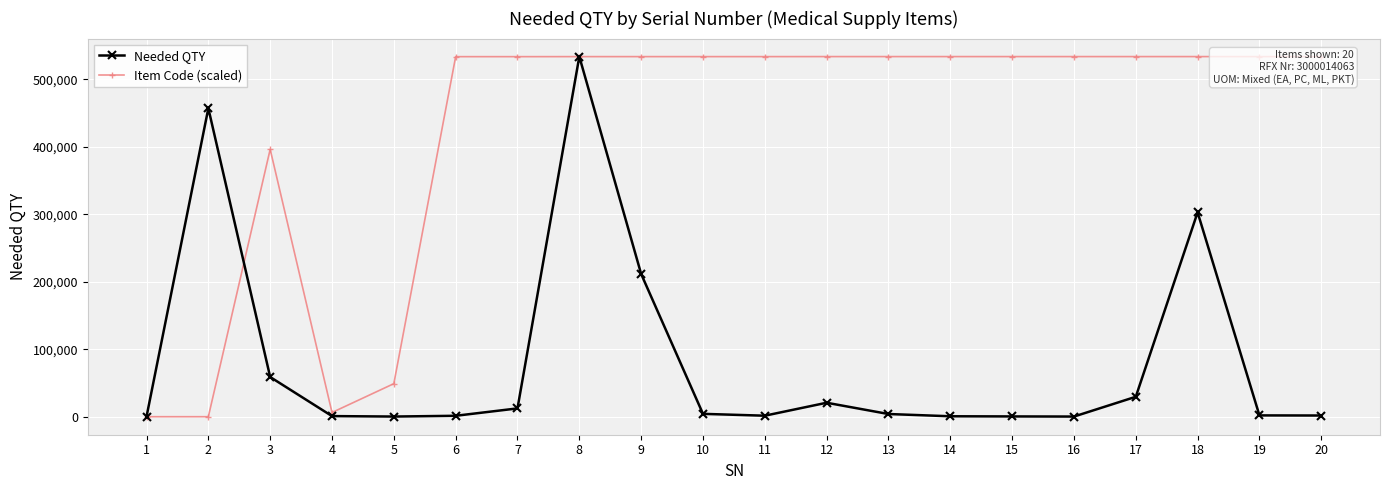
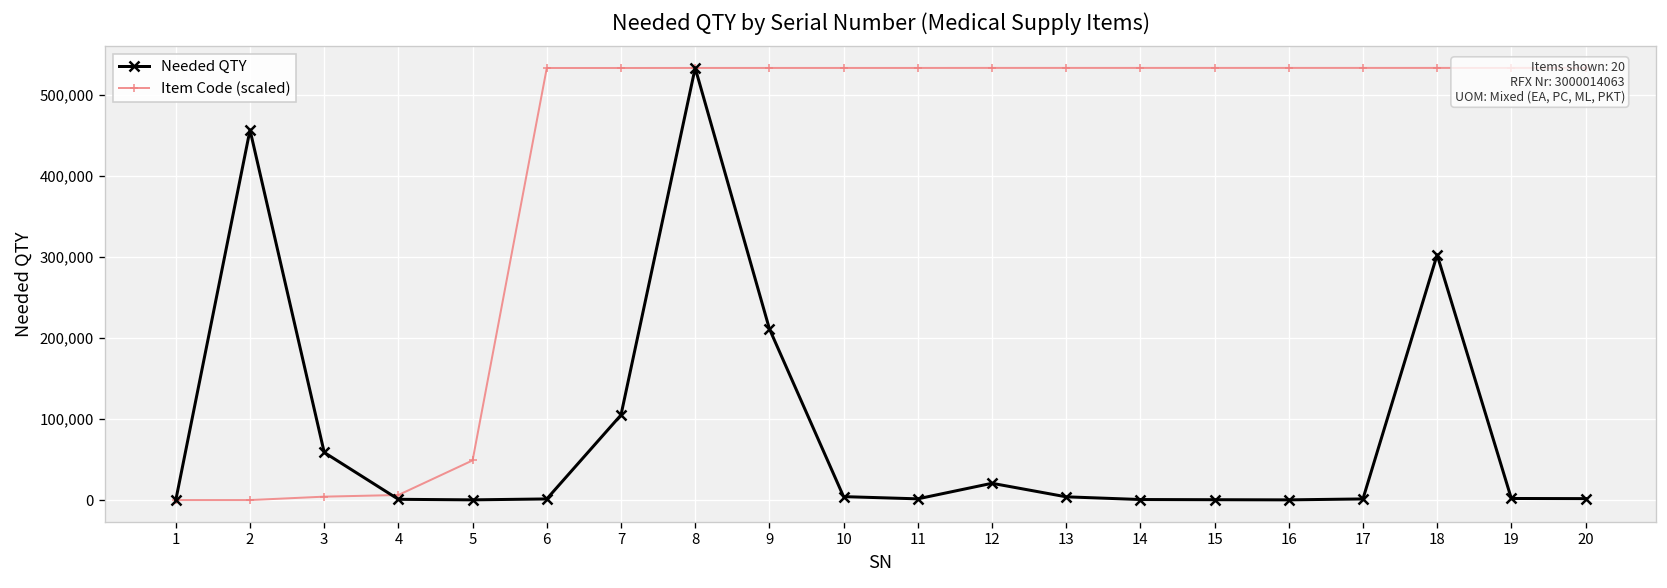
Item Code (scaled), 3: 400,000 -> 0
Needed QTY, 7: 10,000 -> 110,000
Needed QTY, 17: 30,000 -> 0
